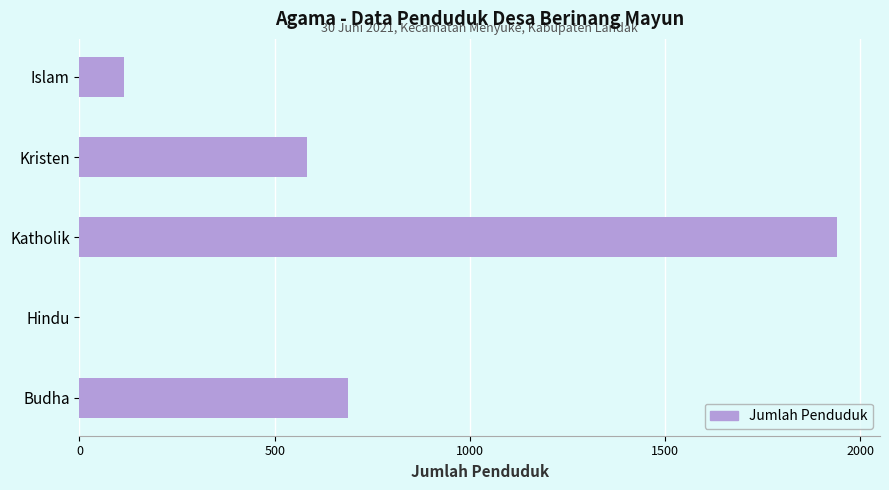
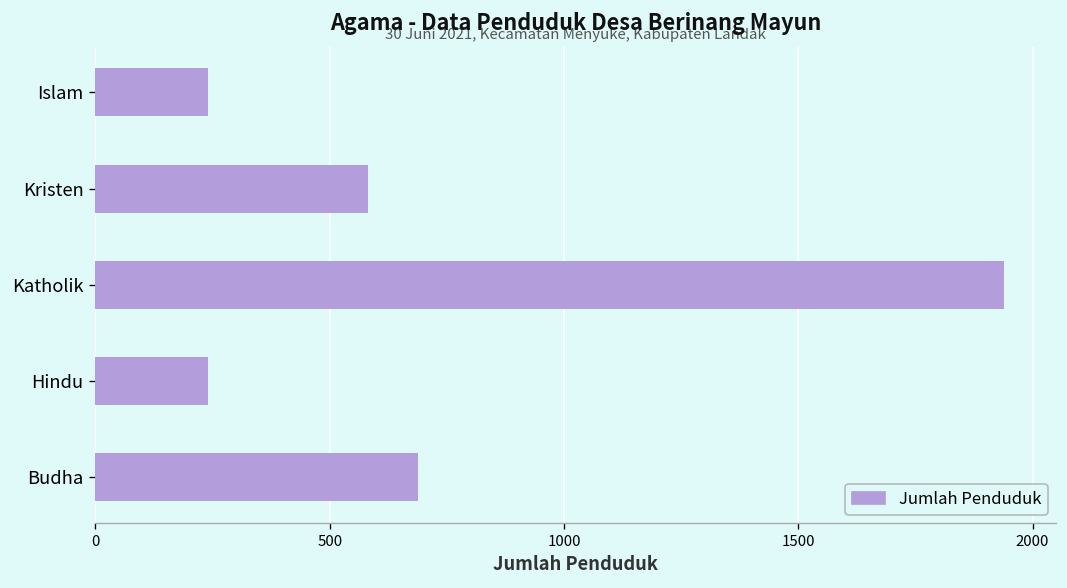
Islam: 110 -> 240
Hindu: 0 -> 240
